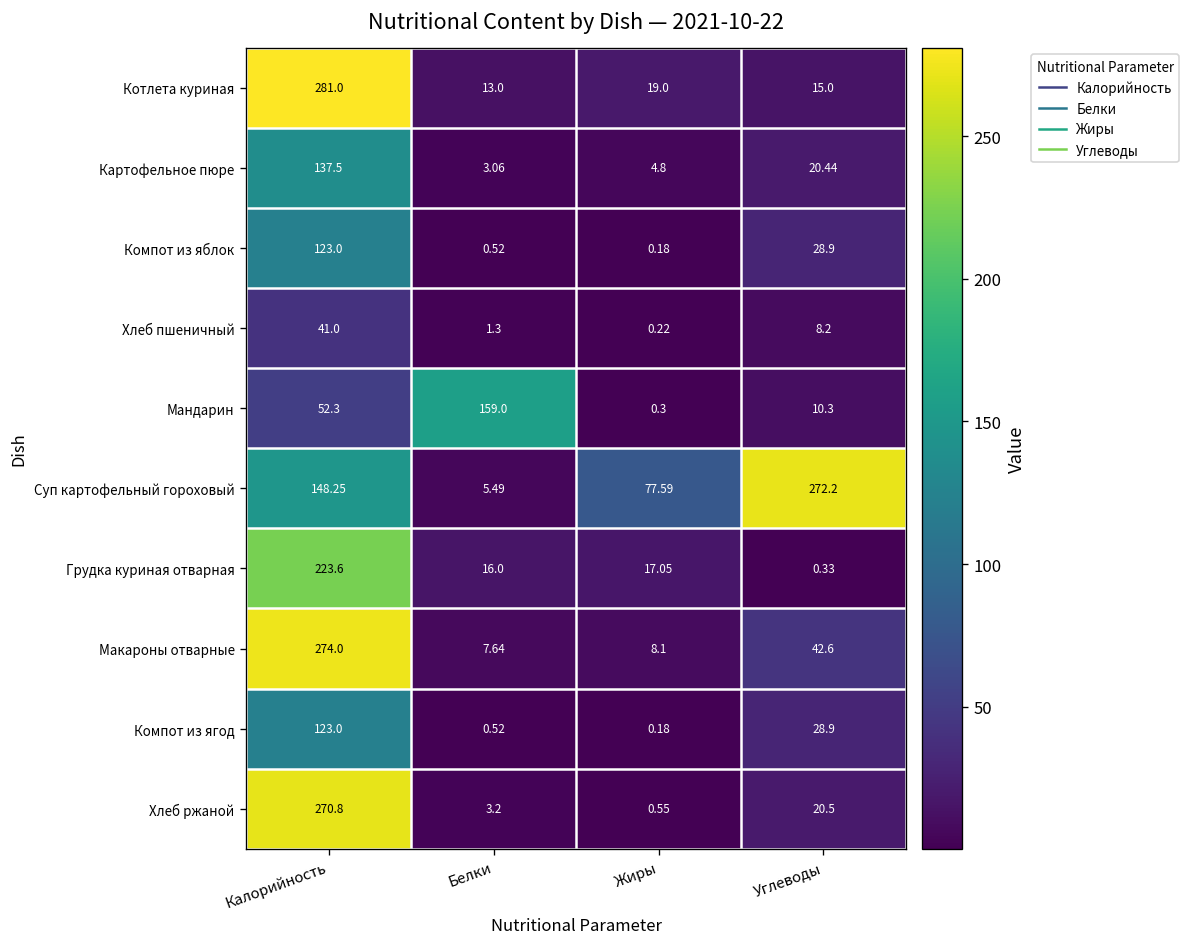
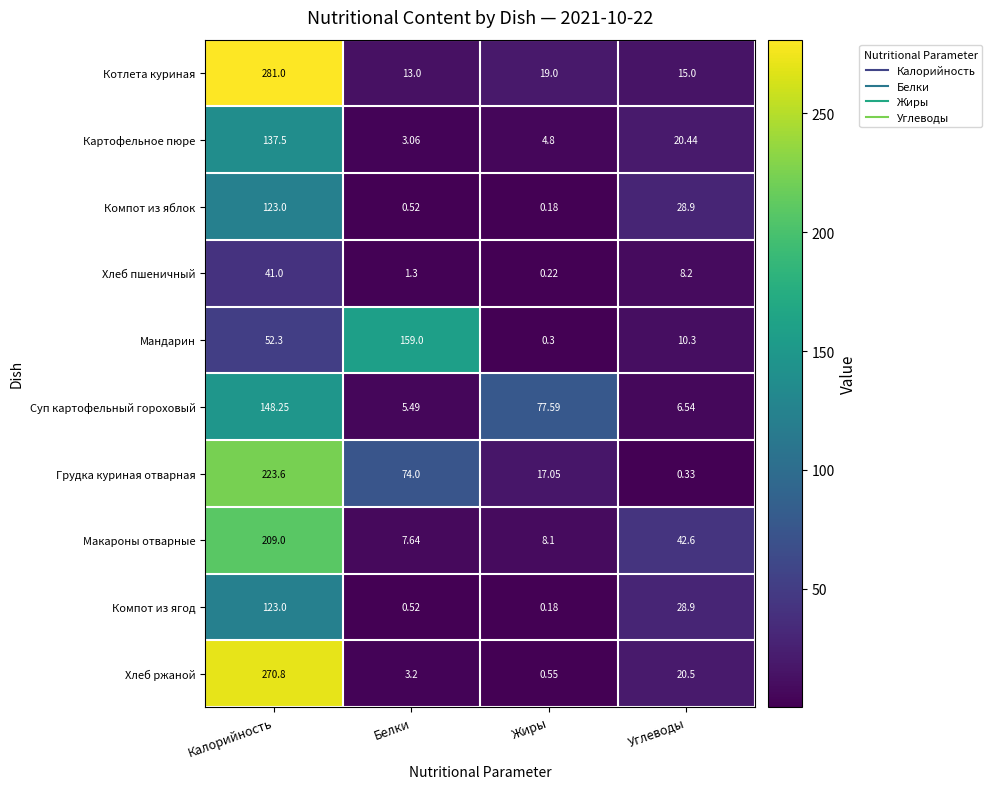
Суп картофельный гороховый, Углеводы: 272.2 -> 6.54
Грудка куриная отварная, Белки: 16.0 -> 74.0
Макароны отварные, Калорийность: 274.0 -> 209.0
